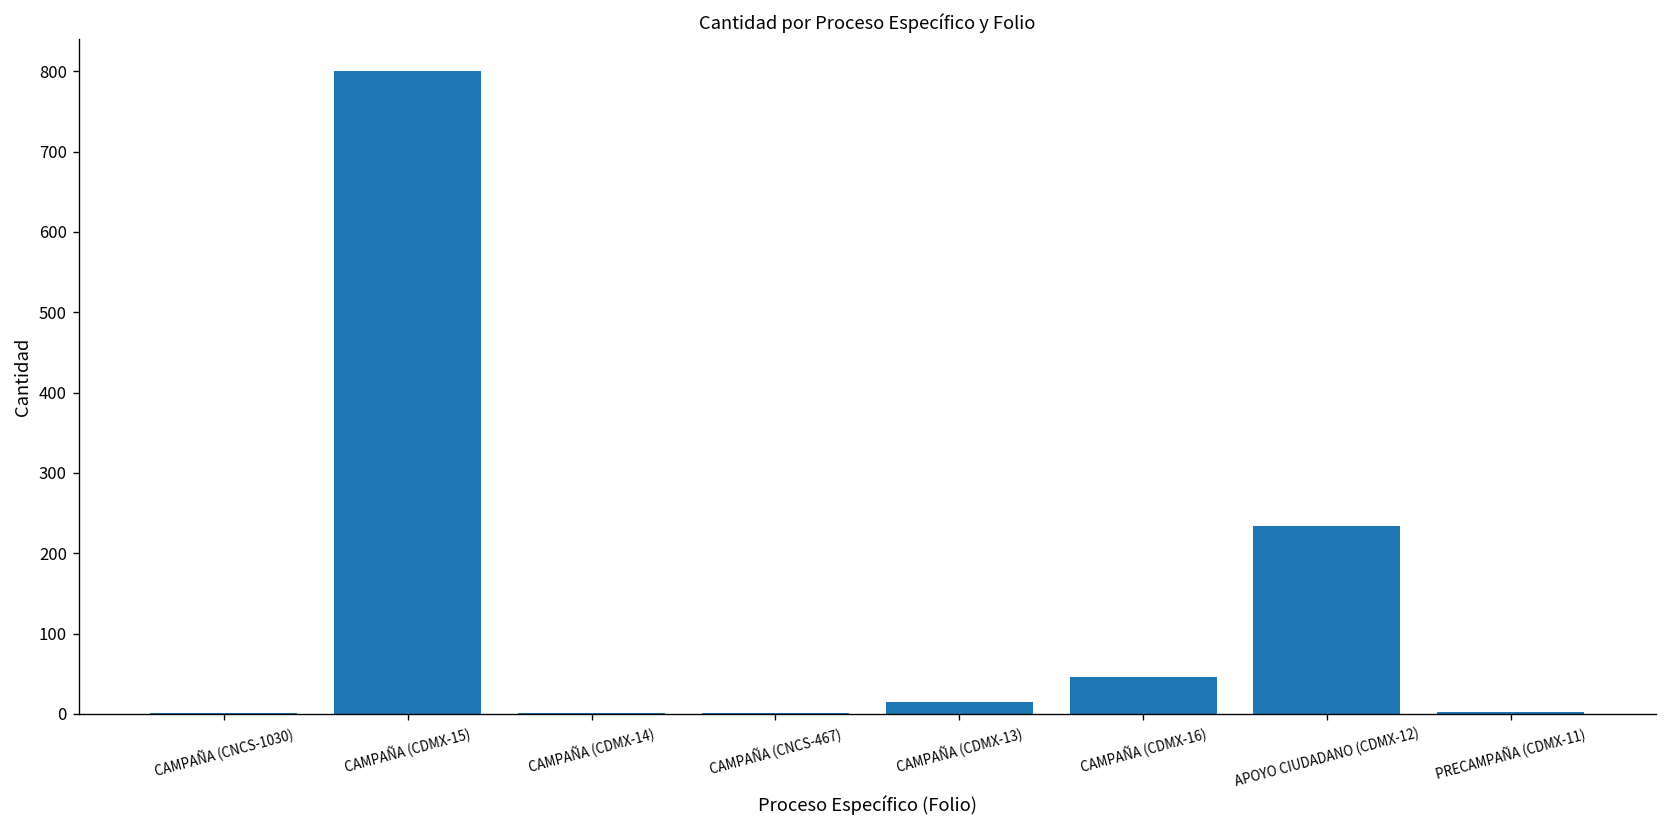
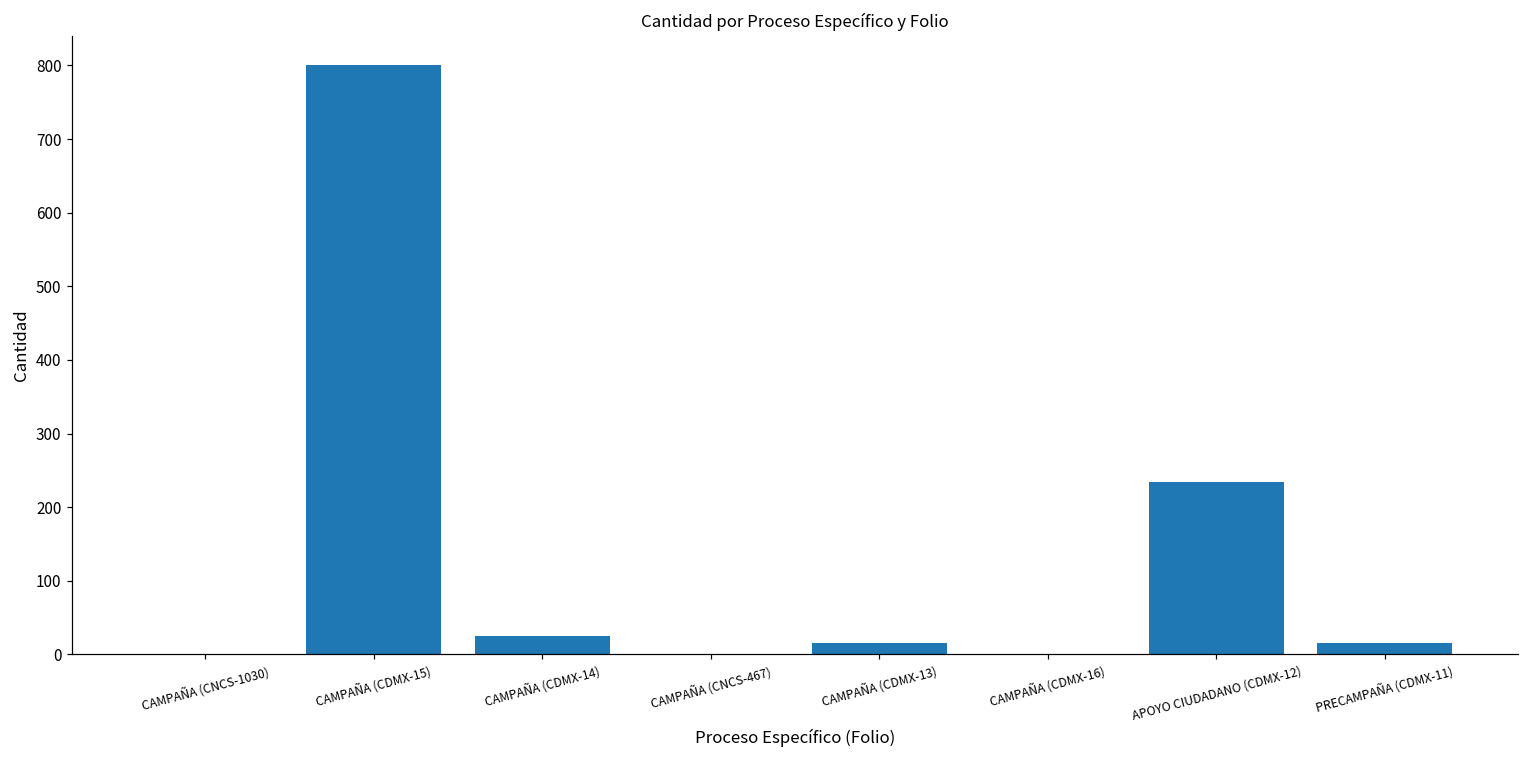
CAMPAÑA (CDMX-14): 0 -> 30
CAMPAÑA (CDMX-16): 50 -> 0
PRECAMPAÑA (CDMX-11): 0 -> 20
